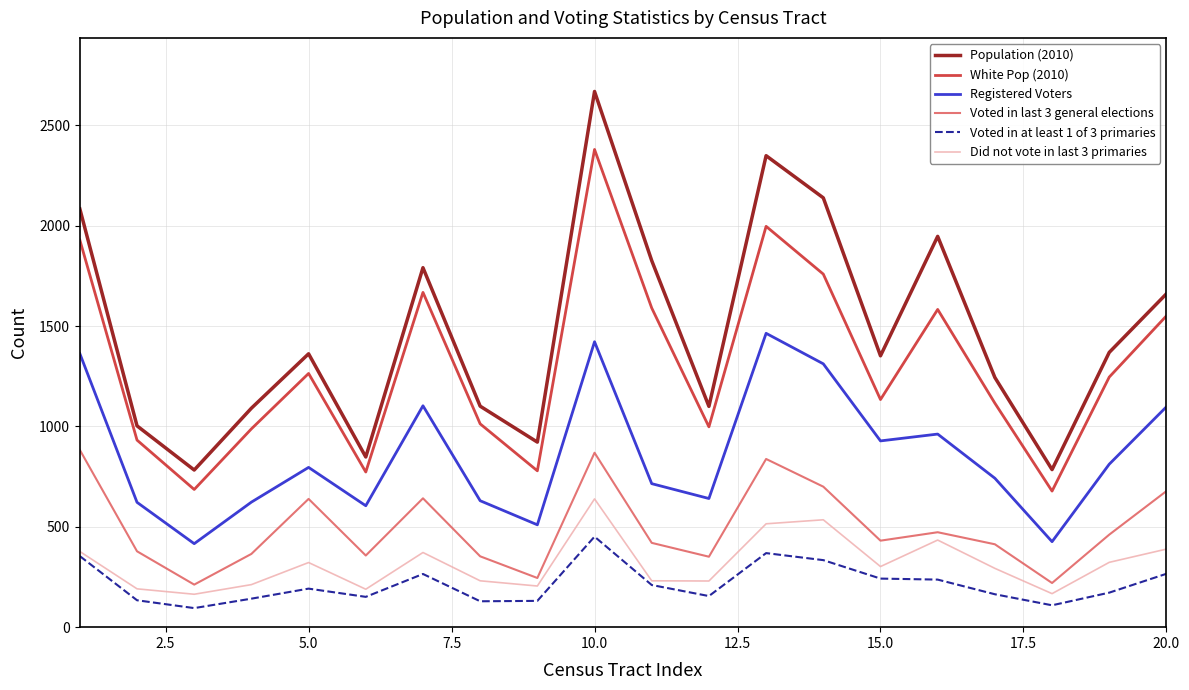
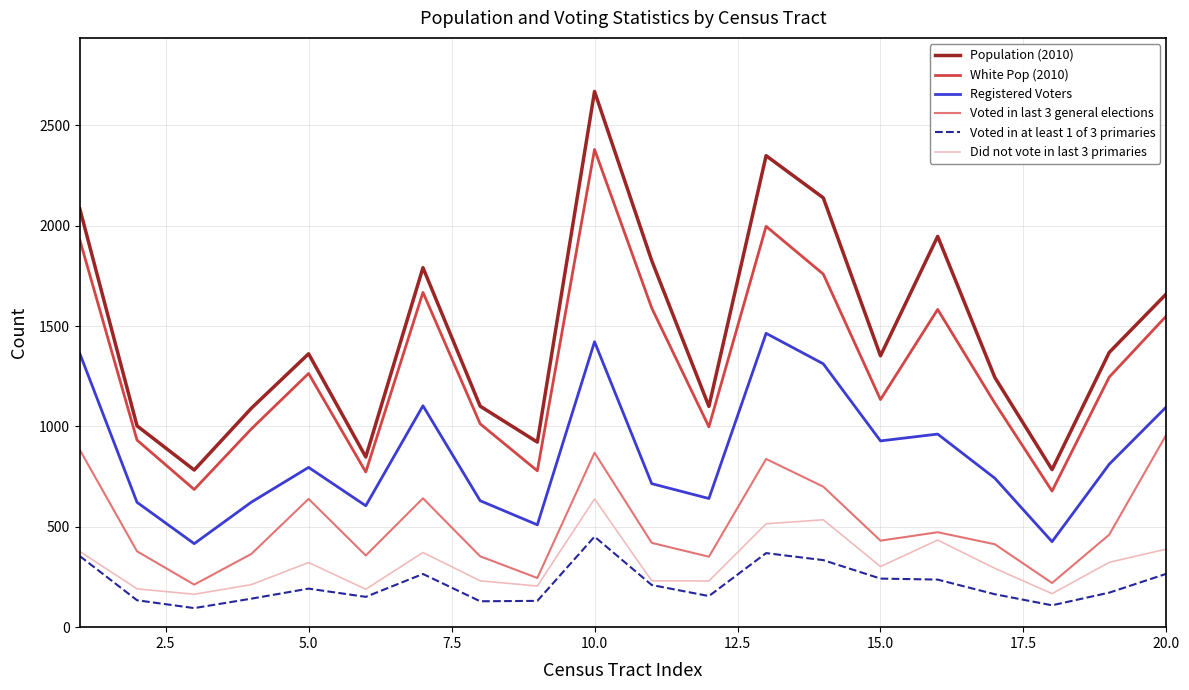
Voted in last 3 general elections, 20.0: 680 -> 960
